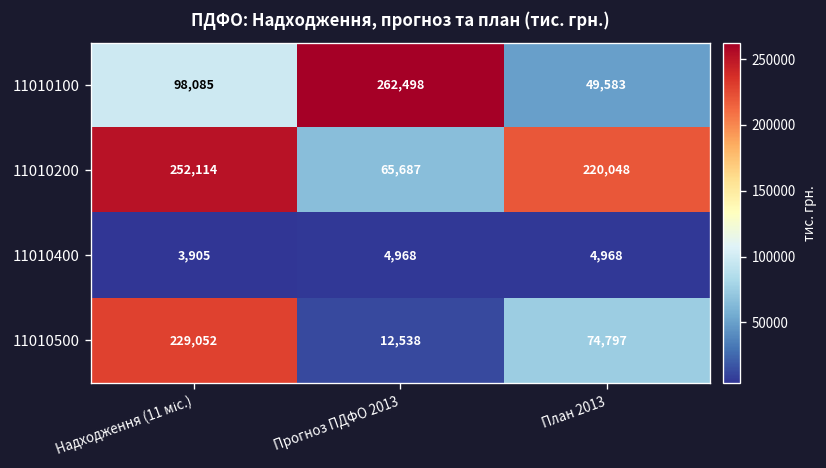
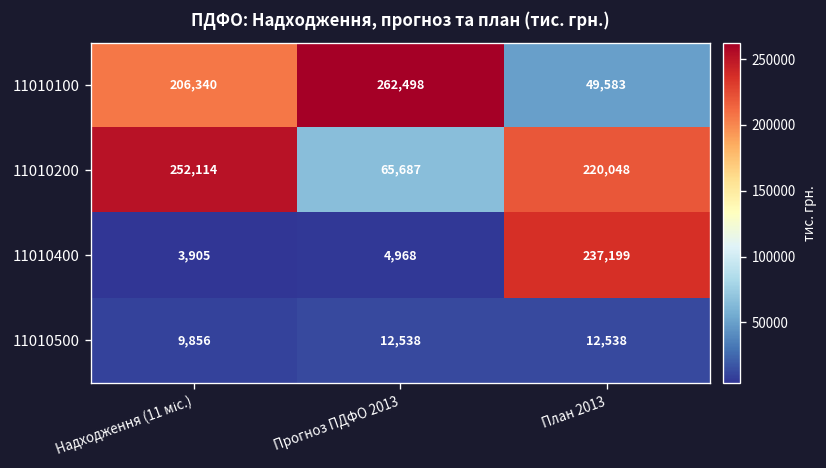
11010100, Надходження (11 міс.): 98,085 -> 206,340
11010400, План 2013: 4,968 -> 237,199
11010500, Надходження (11 міс.): 229,052 -> 9,856
11010500, План 2013: 74,797 -> 12,538
